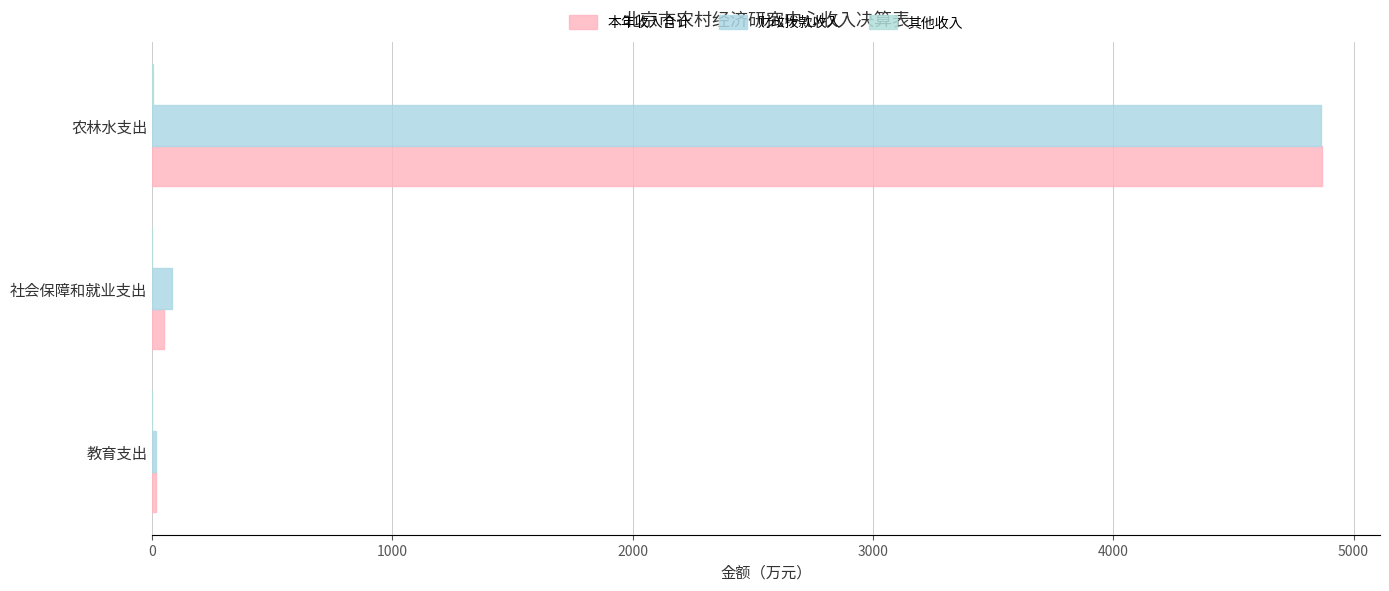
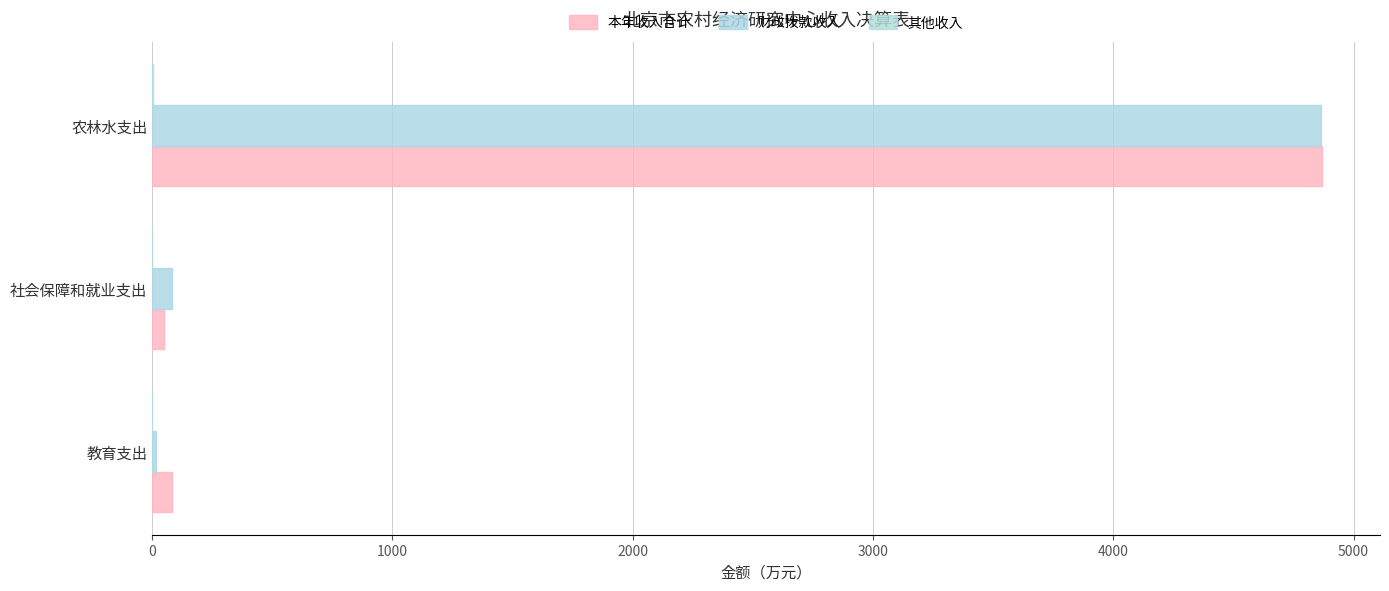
本年收入合计, 教育支出: 10 -> 80
